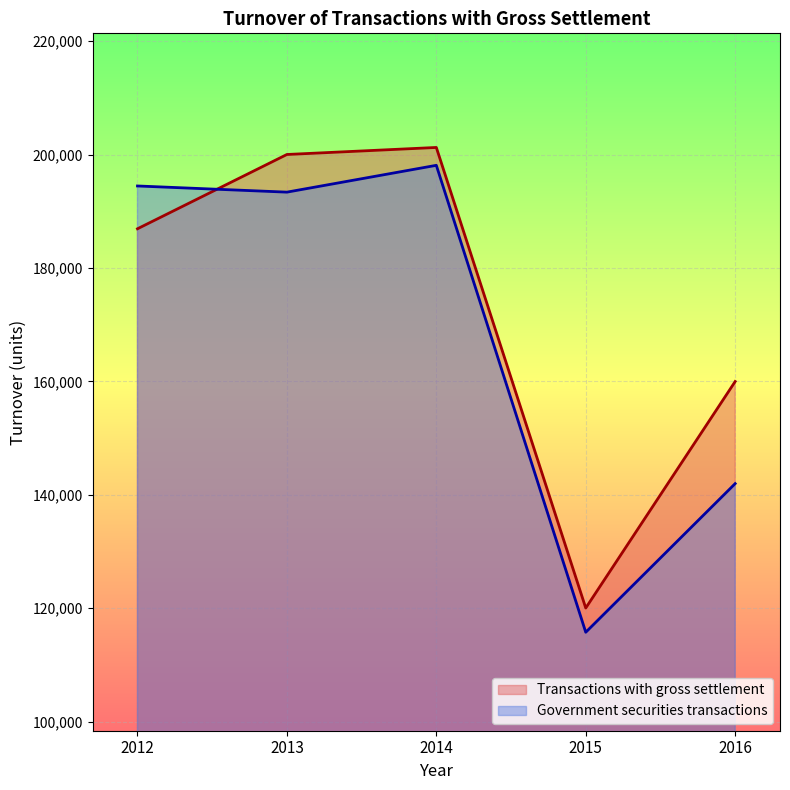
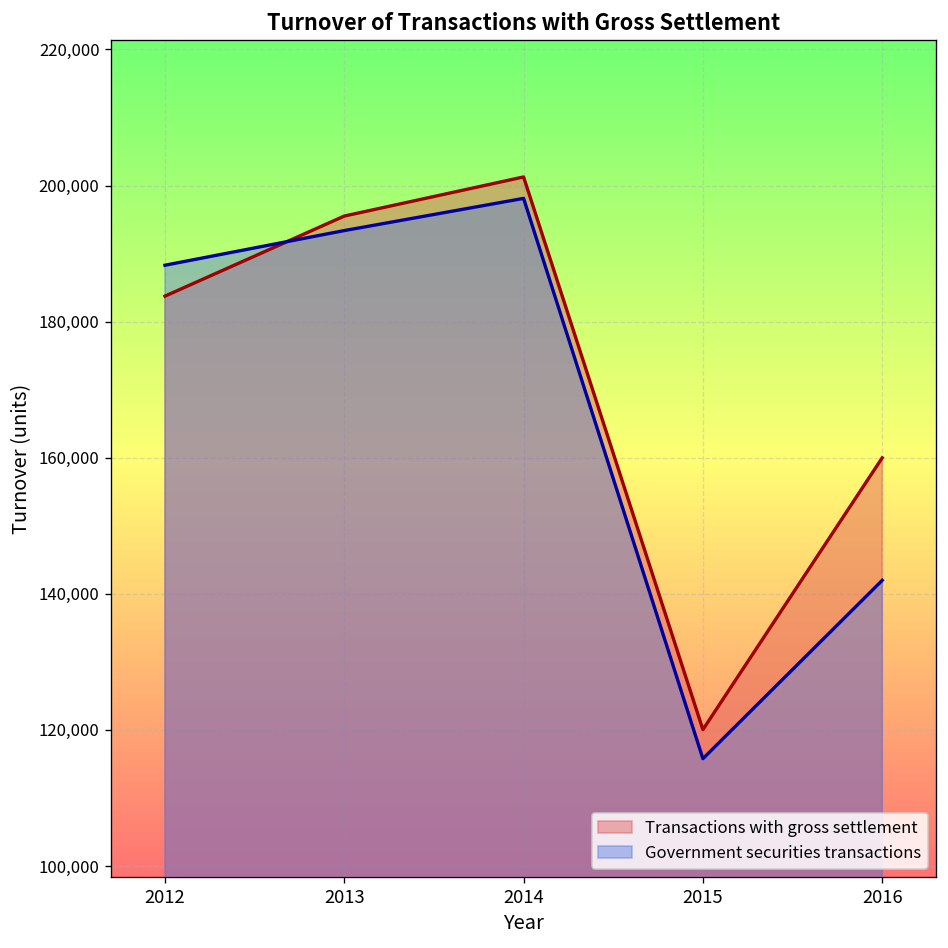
Transactions with gross settlement, 2012: 187,000 -> 184,000
Government securities transactions, 2012: 194,000 -> 188,000
Transactions with gross settlement, 2013: 200,000 -> 196,000
